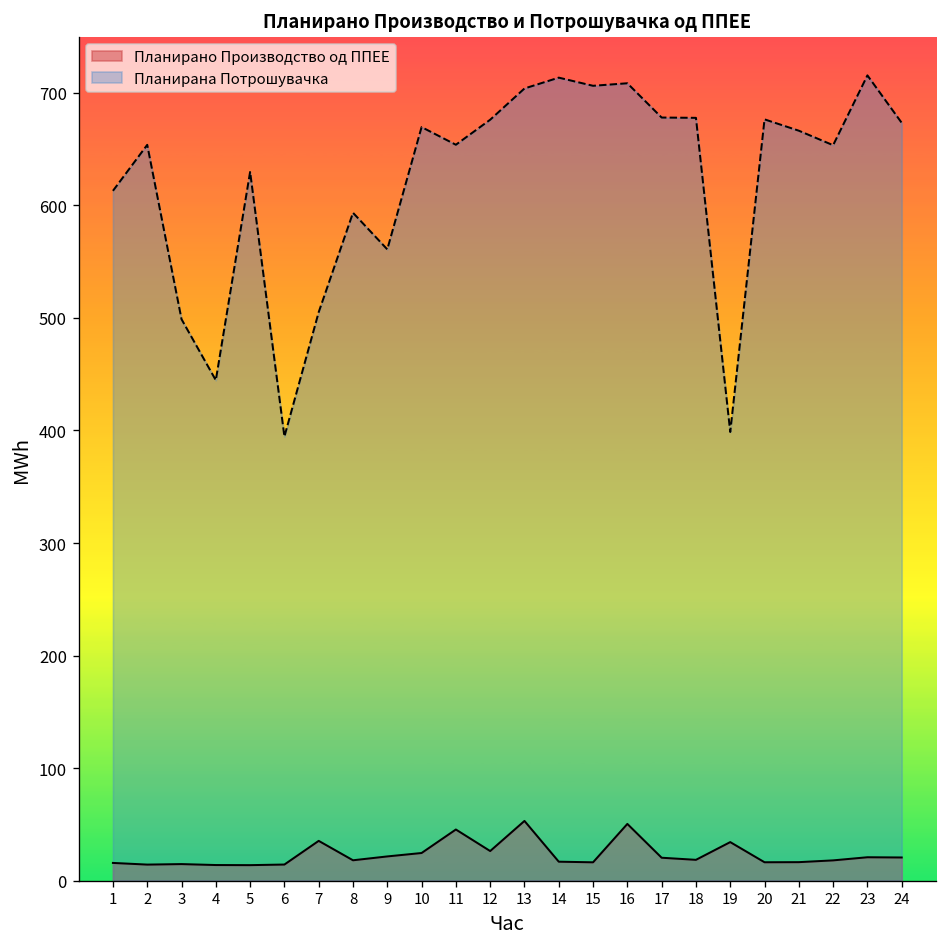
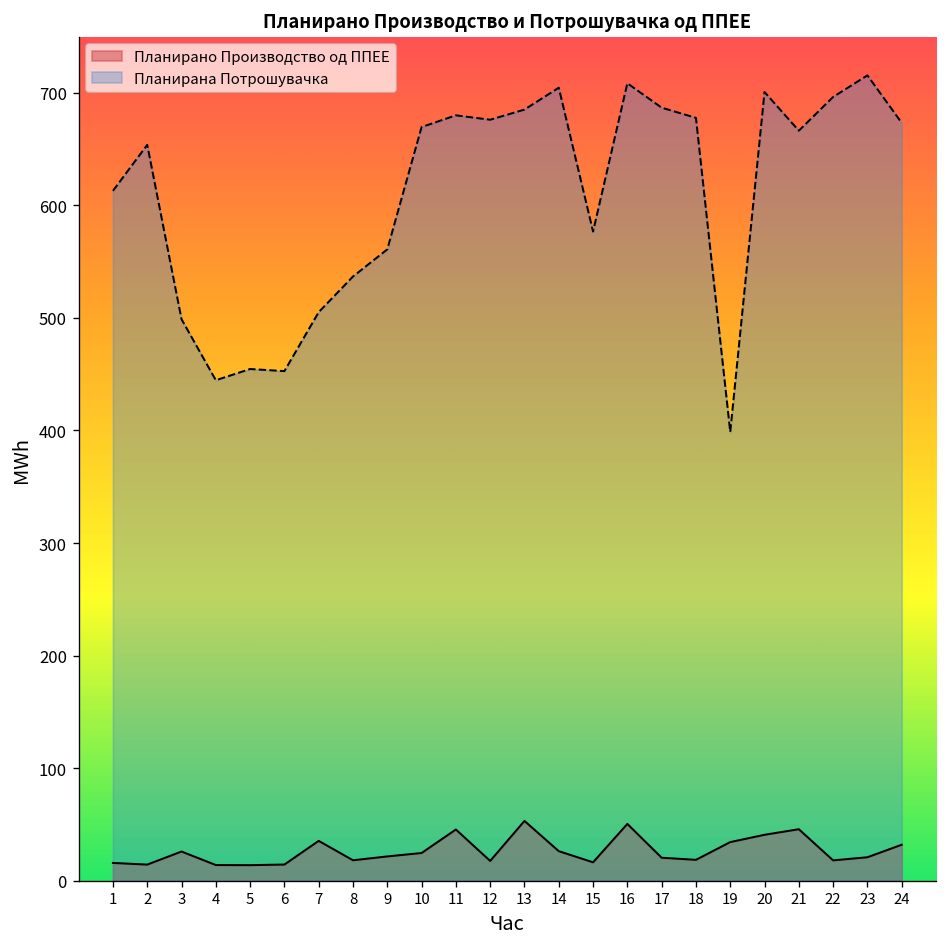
Планирано Производство од ППЕЕ, 3: 10 -> 30
Планирана Потрошувачка, 5: 630 -> 450
Планирана Потрошувачка, 6: 390 -> 450
Планирана Потрошувачка, 8: 590 -> 540
Планирана Потрошувачка, 11: 650 -> 680
Планирано Производство од ППЕЕ, 12: 30 -> 20
Планирана Потрошувачка, 13: 700 -> 690
Планирано Производство од ППЕЕ, 14: 20 -> 30
Планирана Потрошувачка, 14: 710 -> 700
Планирана Потрошувачка, 15: 710 -> 580
Планирана Потрошувачка, 17: 680 -> 690
Планирано Производство од ППЕЕ, 20: 20 -> 40
Планирана Потрошувачка, 20: 680 -> 700
Планирано Производство од ППЕЕ, 21: 20 -> 50
Планирана Потрошувачка, 22: 650 -> 700
Планирано Производство од ППЕЕ, 24: 20 -> 30
